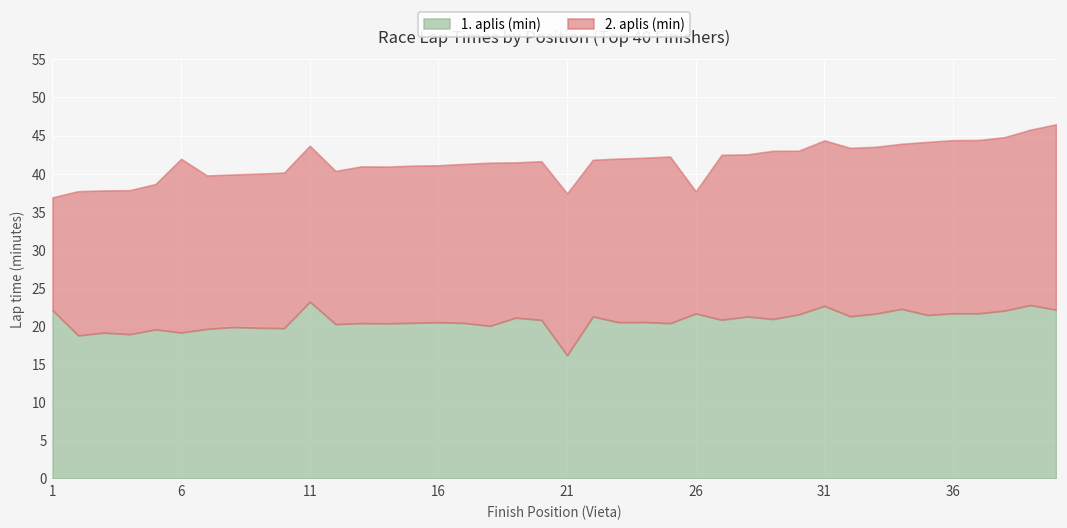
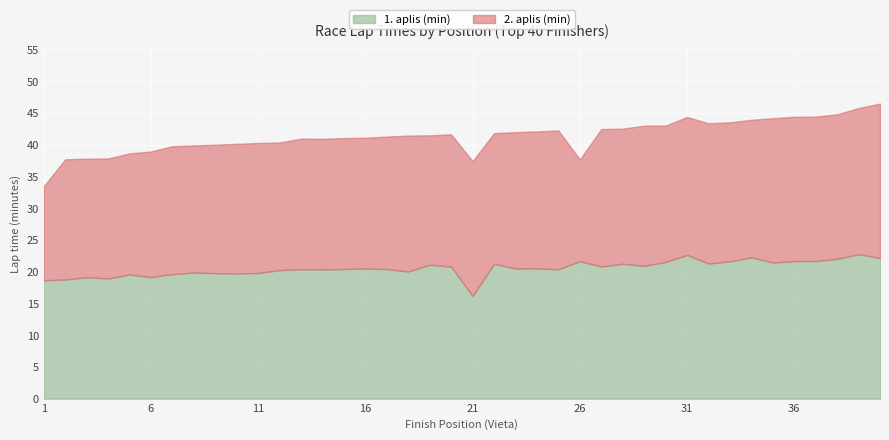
1. aplis (min), 1: 22 -> 19
2. aplis (min), 6: 23 -> 20
1. aplis (min), 11: 23 -> 20
